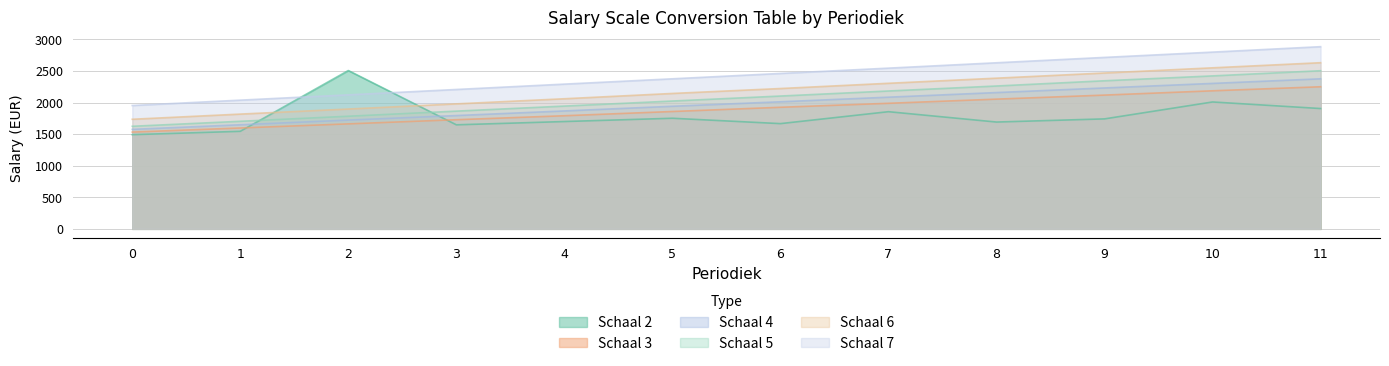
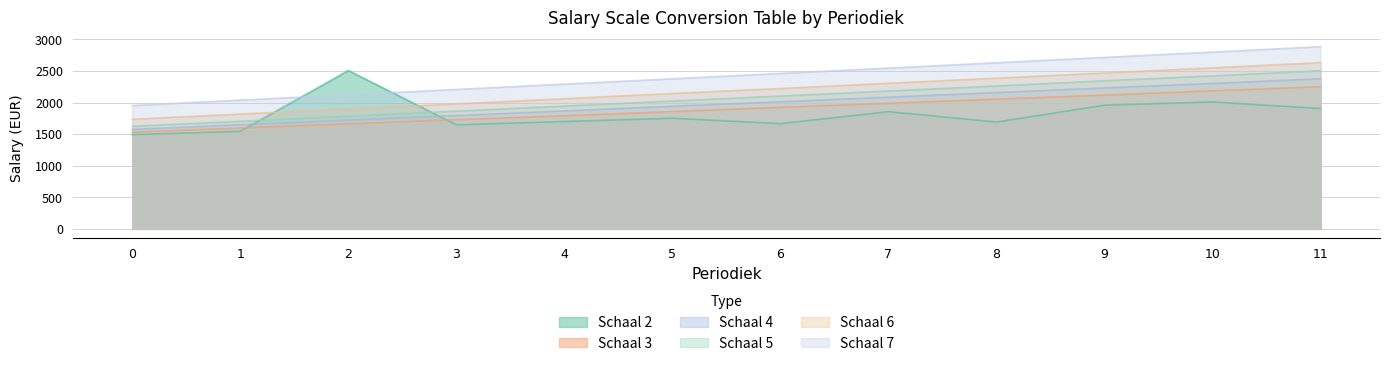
Schaal 2, 9: 1700 -> 2000
